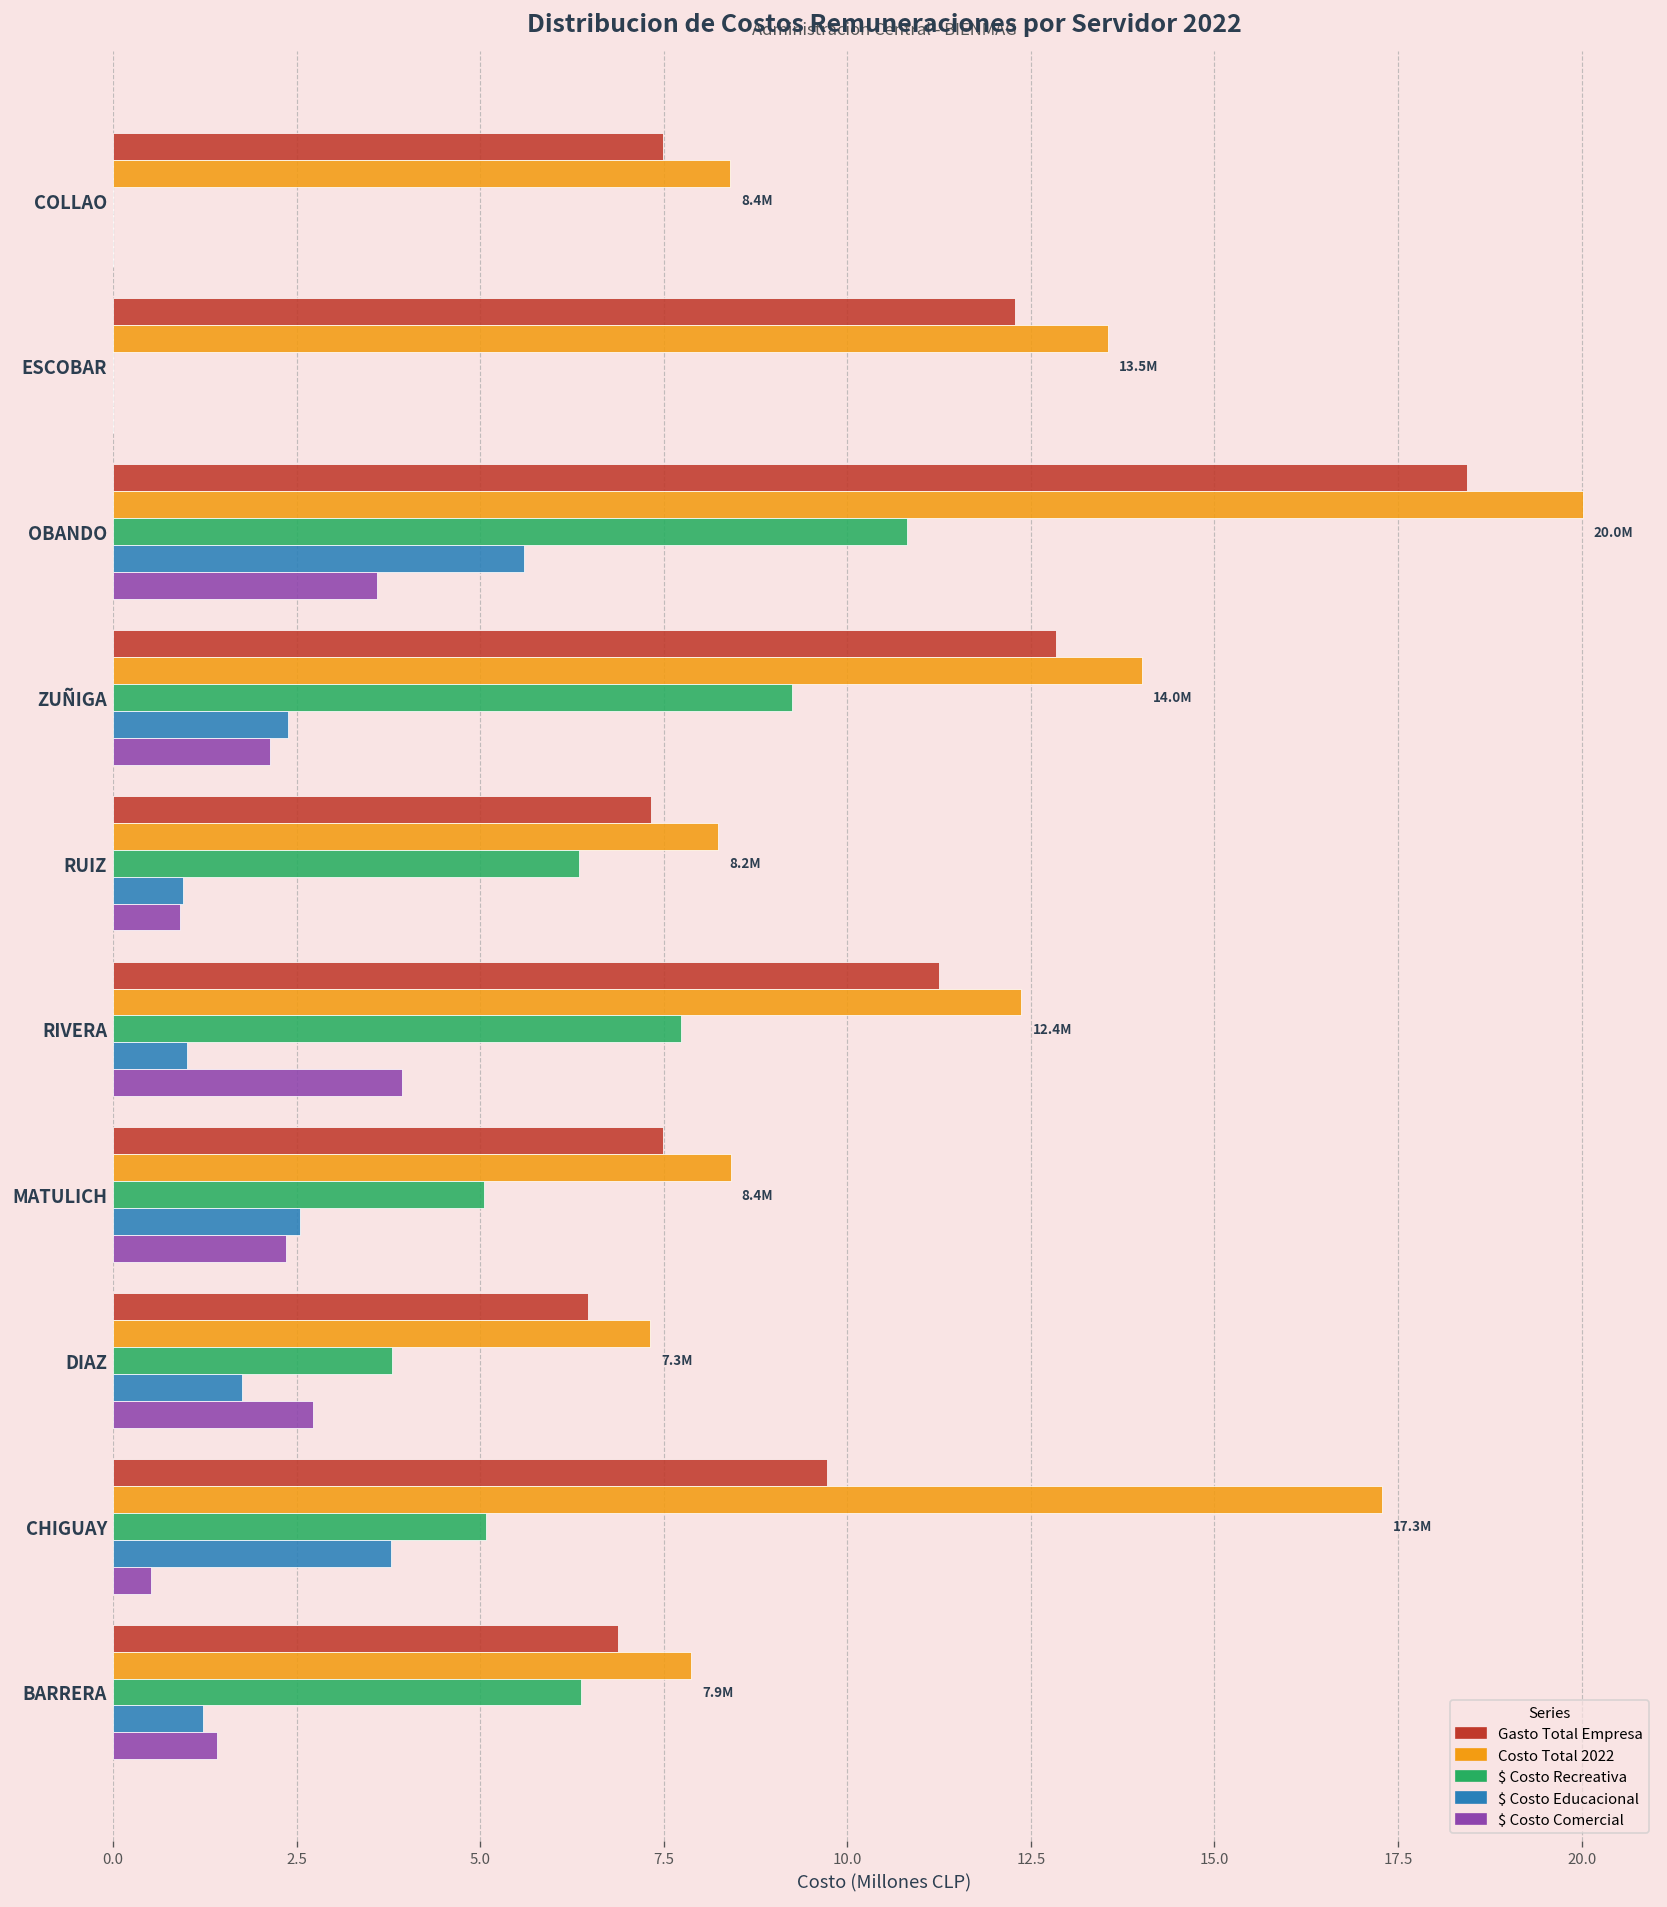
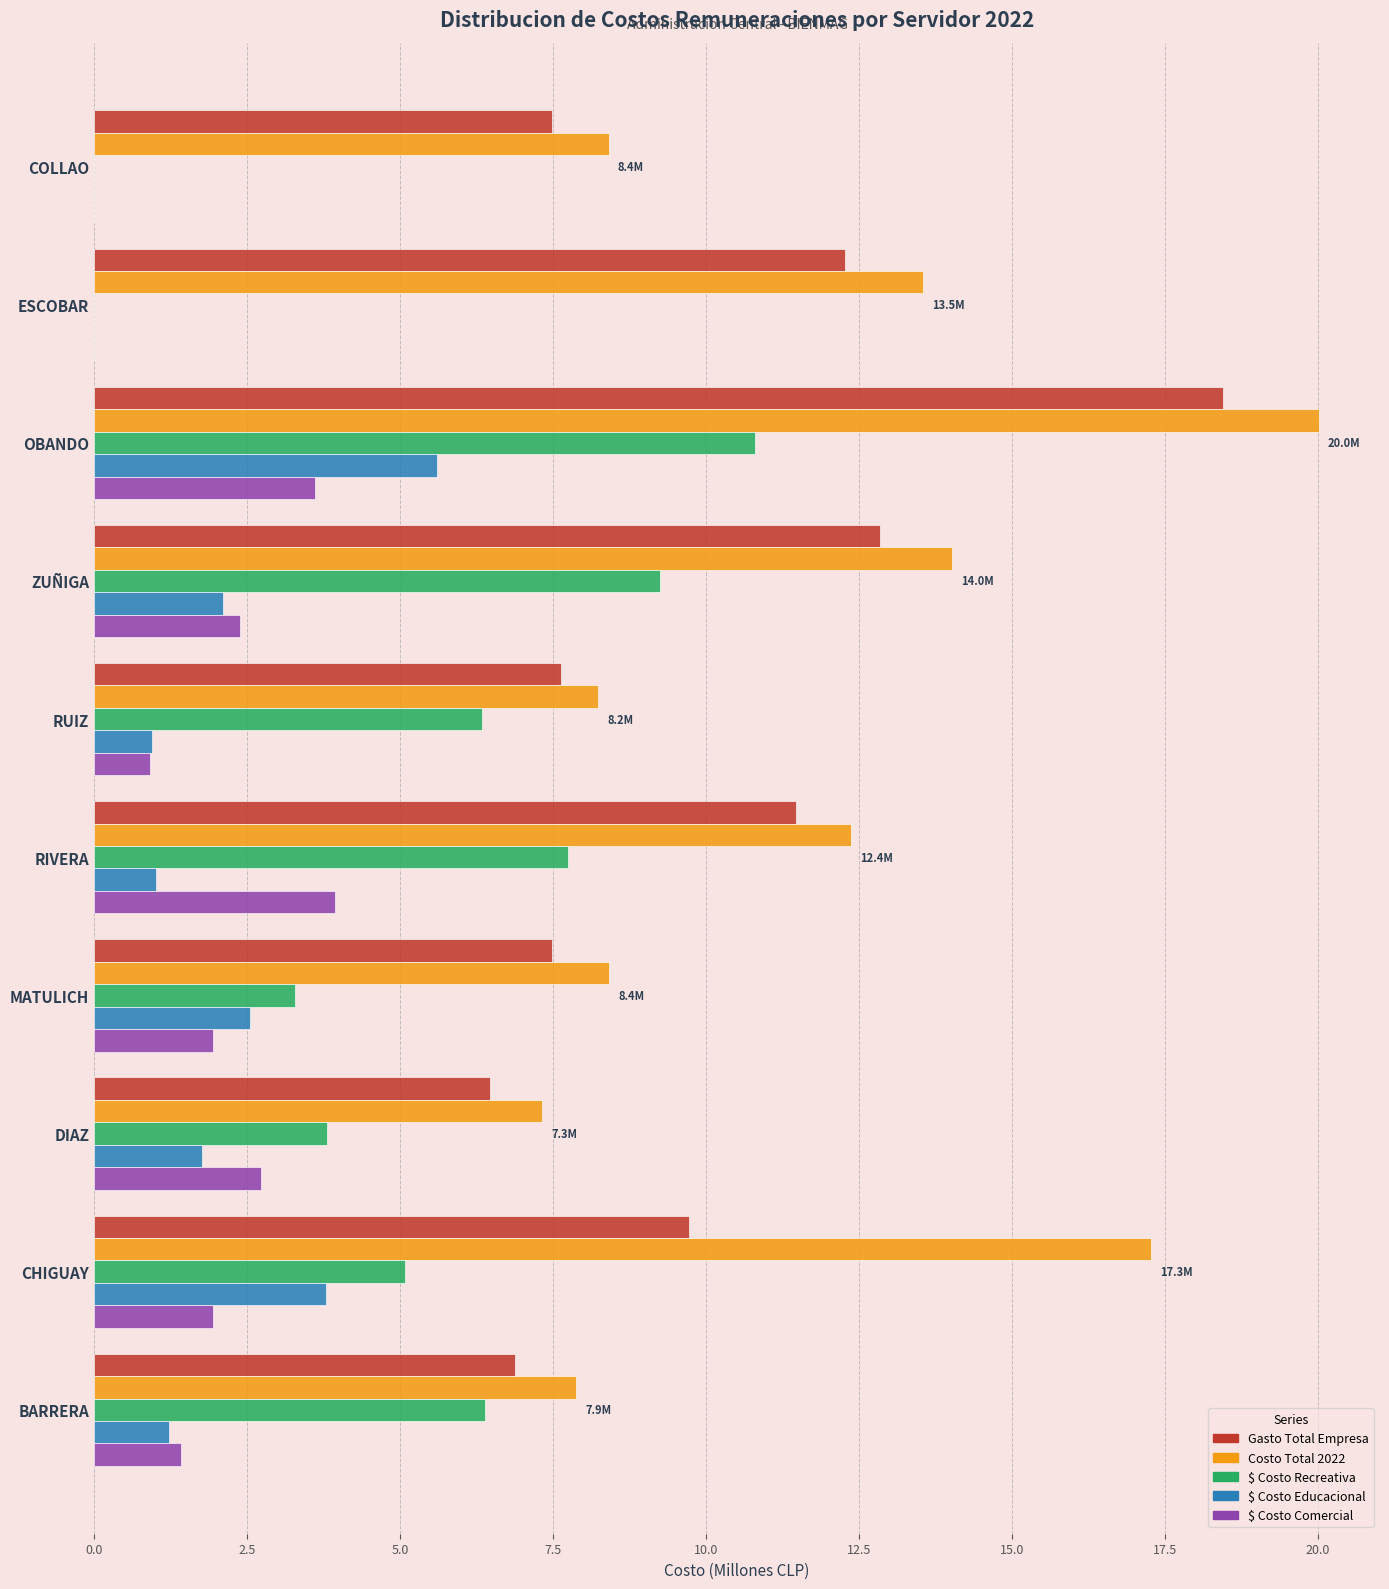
$ Costo Educacional, ZUÑIGA: 2.4 -> 2.1
$ Costo Comercial, ZUÑIGA: 2.1 -> 2.4
Gasto Total Empresa, RUIZ: 7.3 -> 7.6
Gasto Total Empresa, RIVERA: 11.3 -> 11.5
$ Costo Recreativa, MATULICH: 5.0 -> 3.3
$ Costo Comercial, MATULICH: 2.4 -> 1.9
$ Costo Comercial, CHIGUAY: 0.5 -> 1.9
